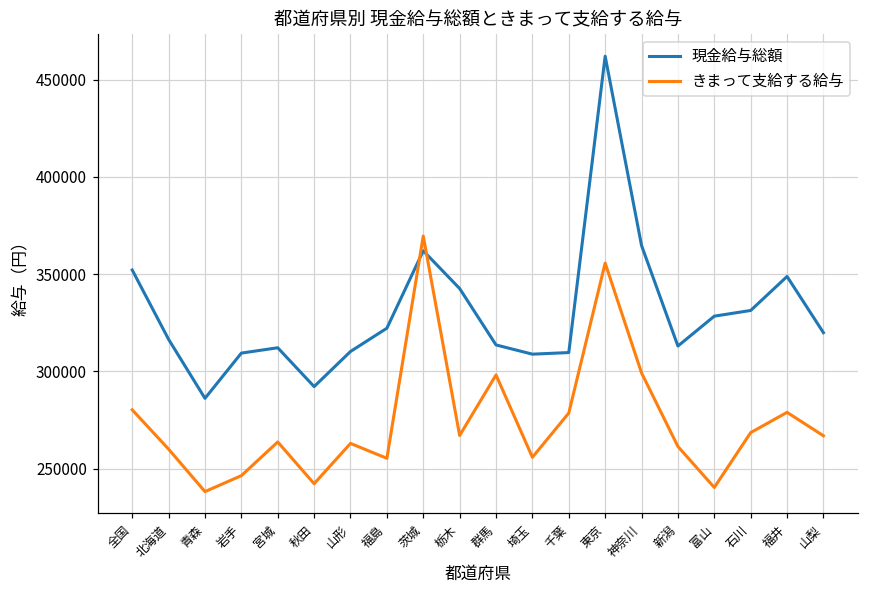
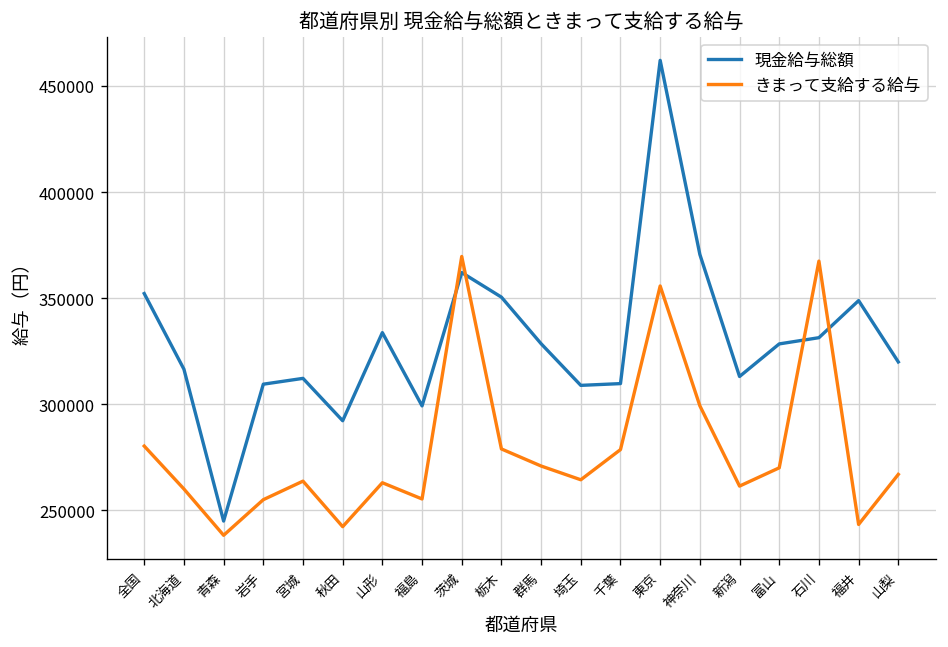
現金給与総額, 青森: 286000 -> 245000
きまって支給する給与, 岩手: 246000 -> 255000
現金給与総額, 山形: 310000 -> 334000
現金給与総額, 福島: 322000 -> 299000
現金給与総額, 栃木: 343000 -> 350000
きまって支給する給与, 栃木: 267000 -> 279000
現金給与総額, 群馬: 314000 -> 328000
きまって支給する給与, 群馬: 298000 -> 271000
きまって支給する給与, 埼玉: 256000 -> 264000
現金給与総額, 神奈川: 365000 -> 371000
きまって支給する給与, 富山: 240000 -> 270000
きまって支給する給与, 石川: 269000 -> 367000
きまって支給する給与, 福井: 279000 -> 243000
